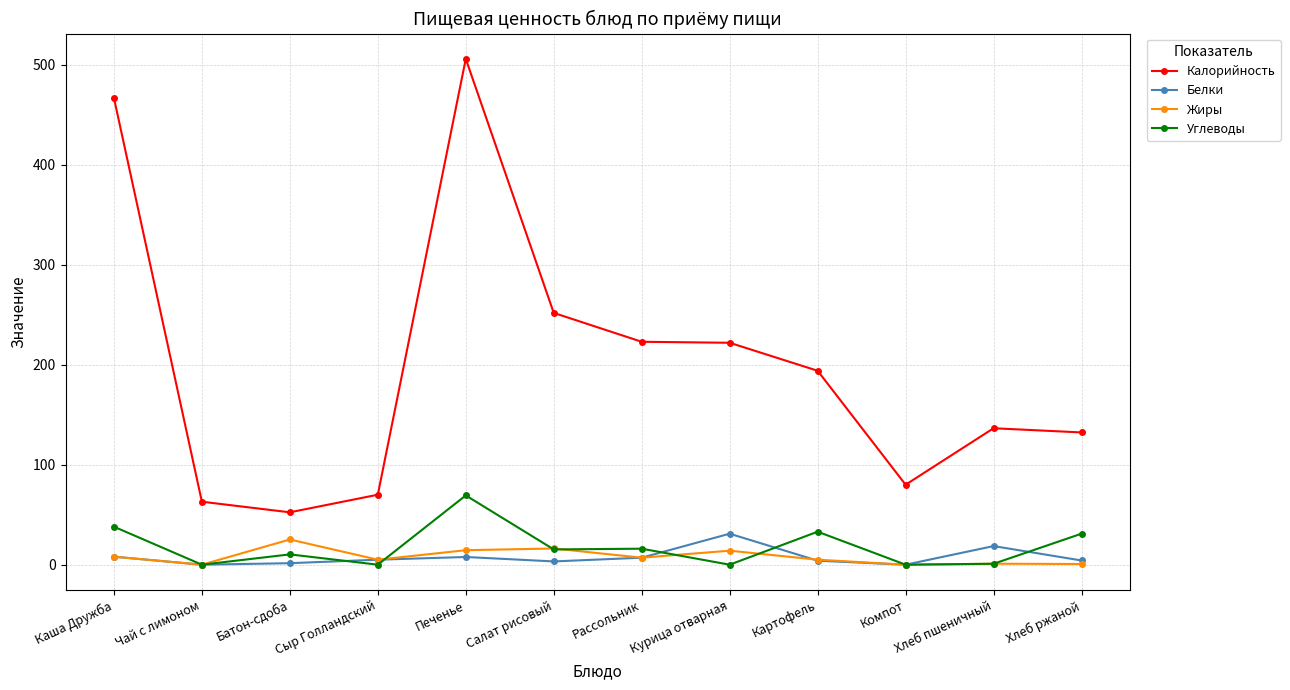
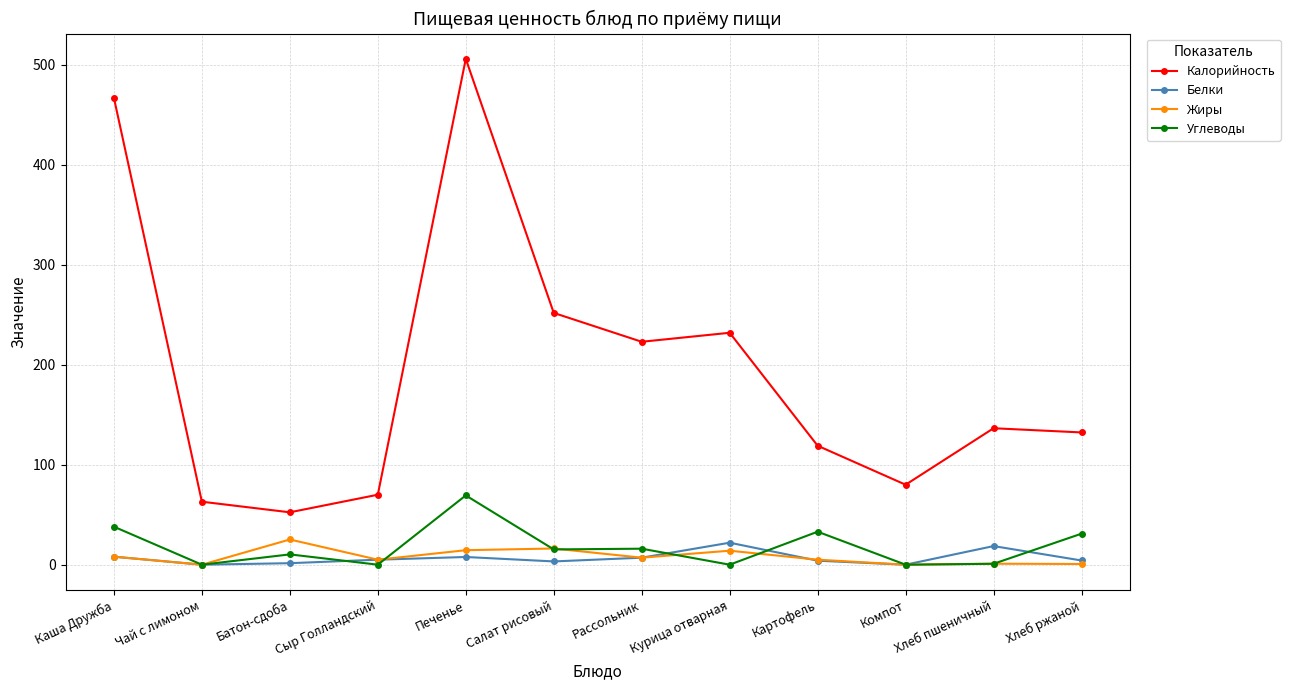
Калорийность, Курица отварная: 220 -> 230
Белки, Курица отварная: 30 -> 20
Калорийность, Картофель: 190 -> 120
